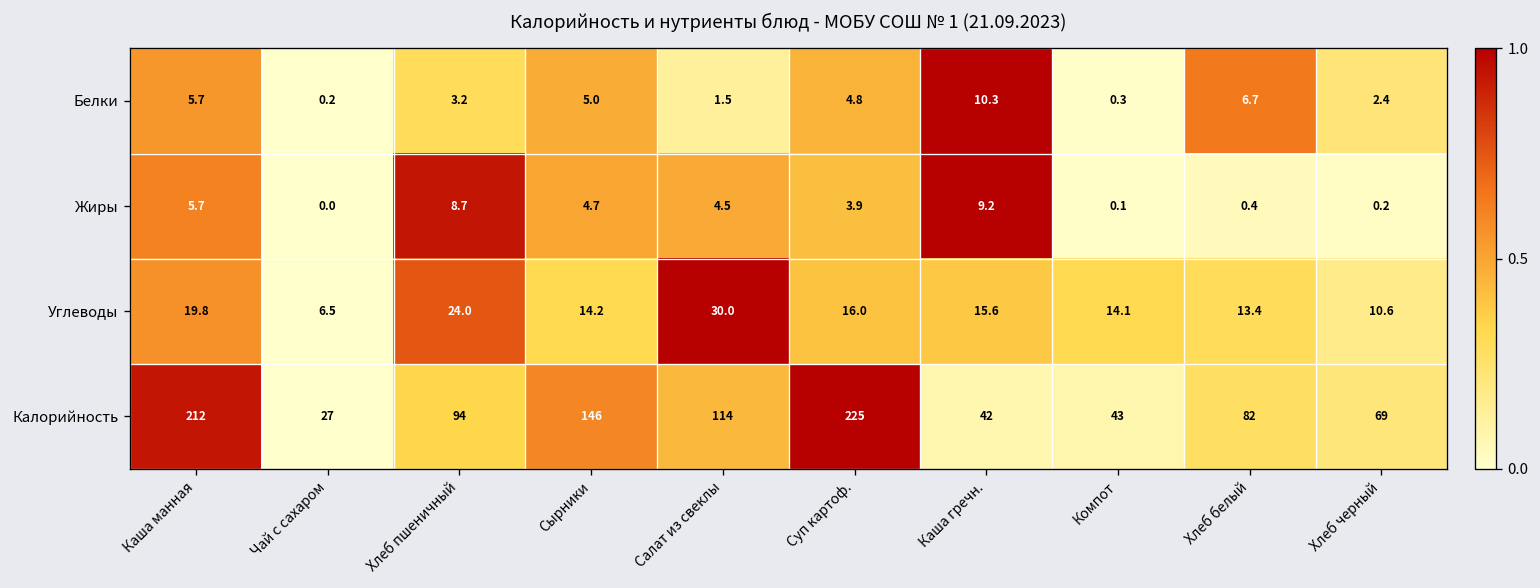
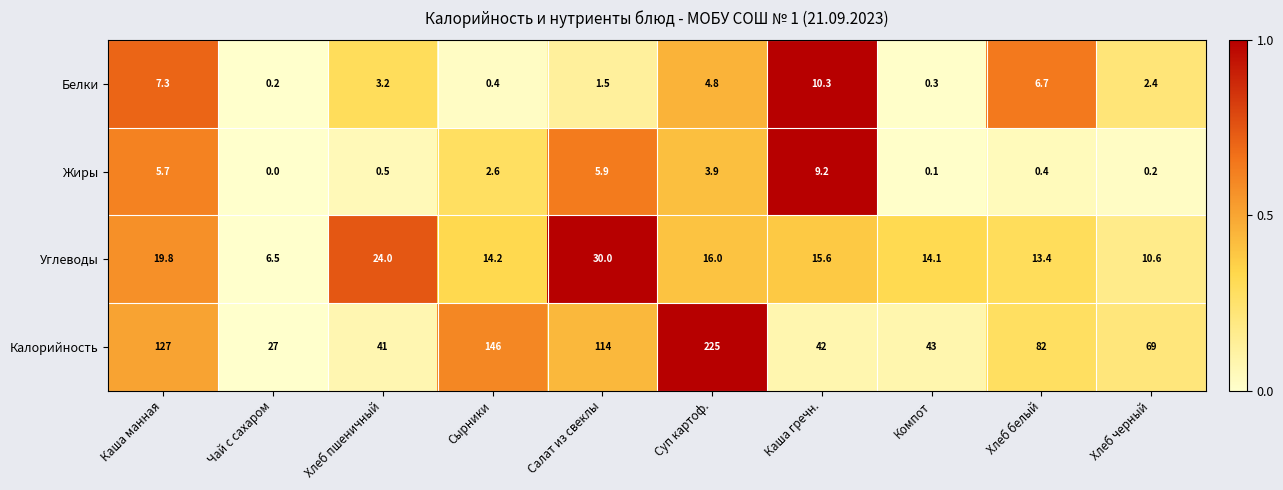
Белки, Каша манная: 5.7 -> 7.3
Белки, Сырники: 5.0 -> 0.4
Жиры, Хлеб пшеничный: 8.7 -> 0.5
Жиры, Сырники: 4.7 -> 2.6
Жиры, Салат из свеклы: 4.5 -> 5.9
Калорийность, Каша манная: 212 -> 127
Калорийность, Хлеб пшеничный: 94 -> 41
